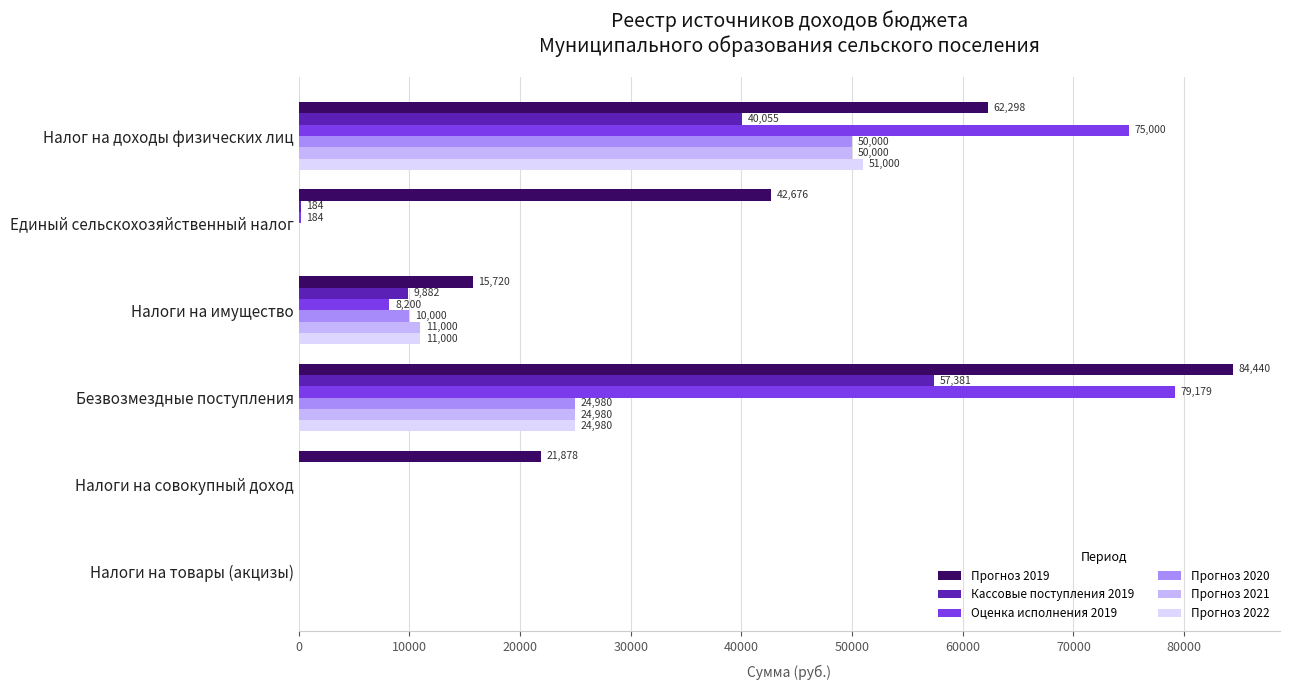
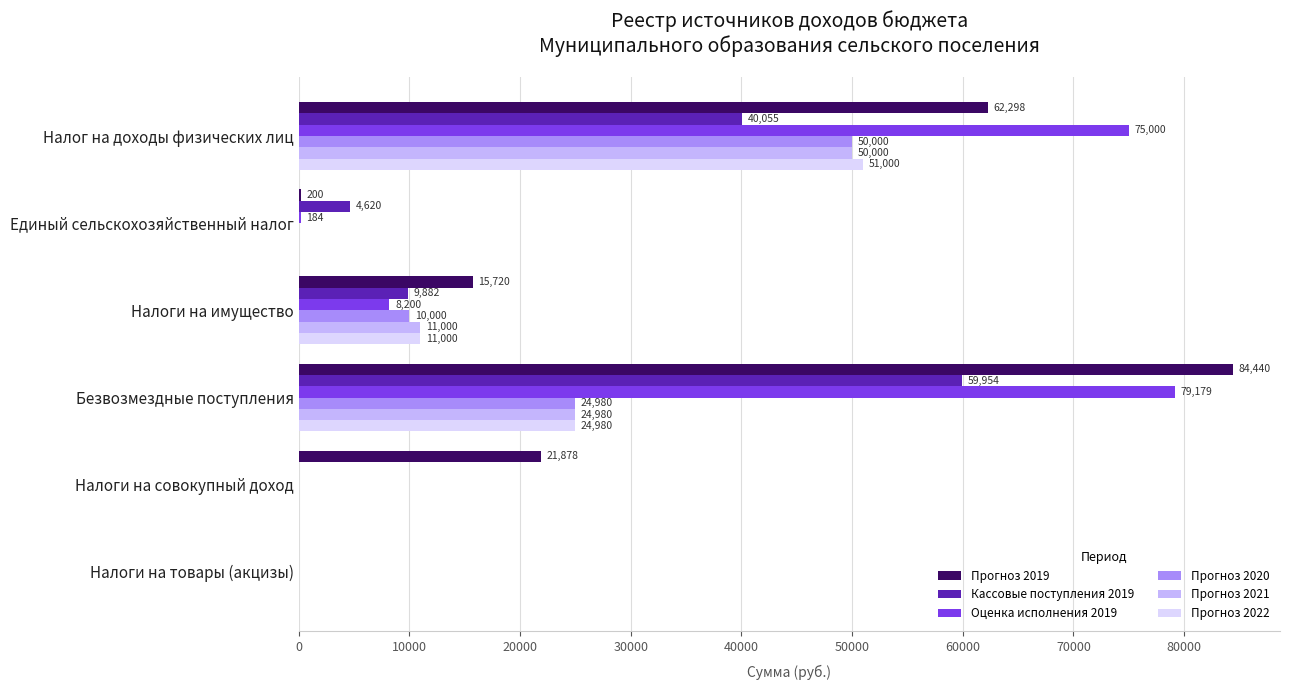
Прогноз 2019, Единый сельскохозяйственный налог: 42,676 -> 200
Кассовые поступления 2019, Единый сельскохозяйственный налог: 184 -> 4,620
Кассовые поступления 2019, Безвозмездные поступления: 57,381 -> 59,954
